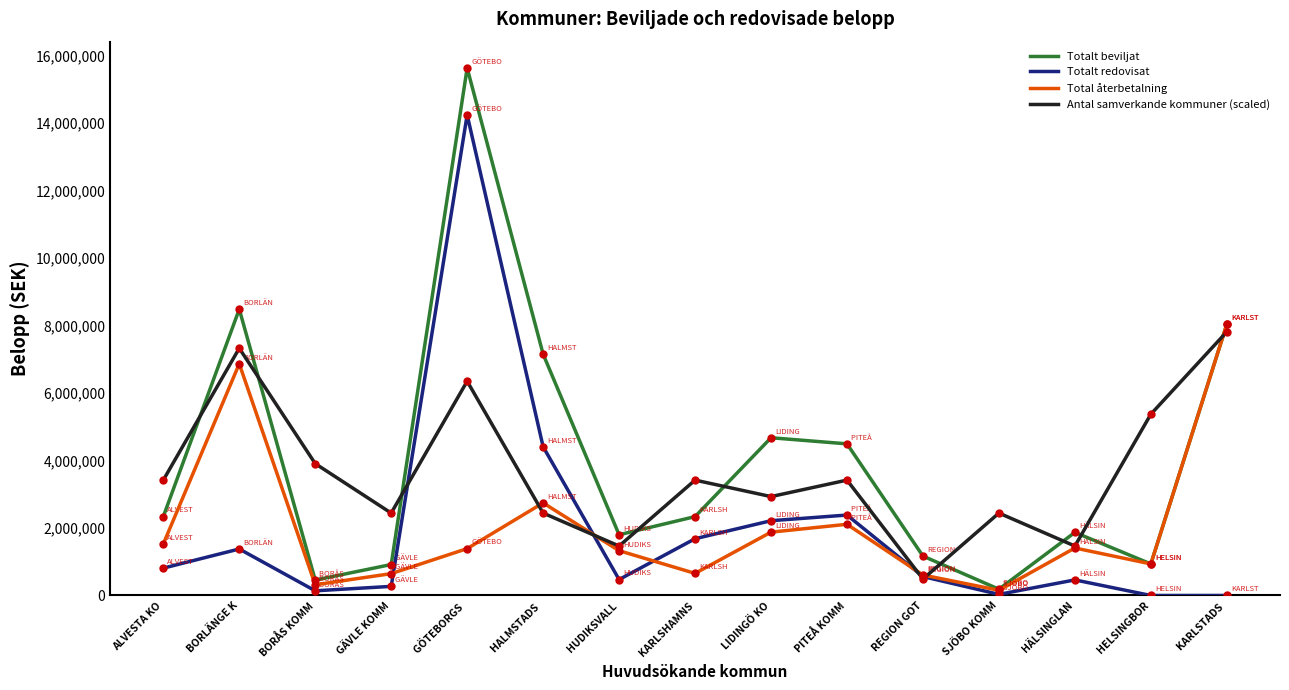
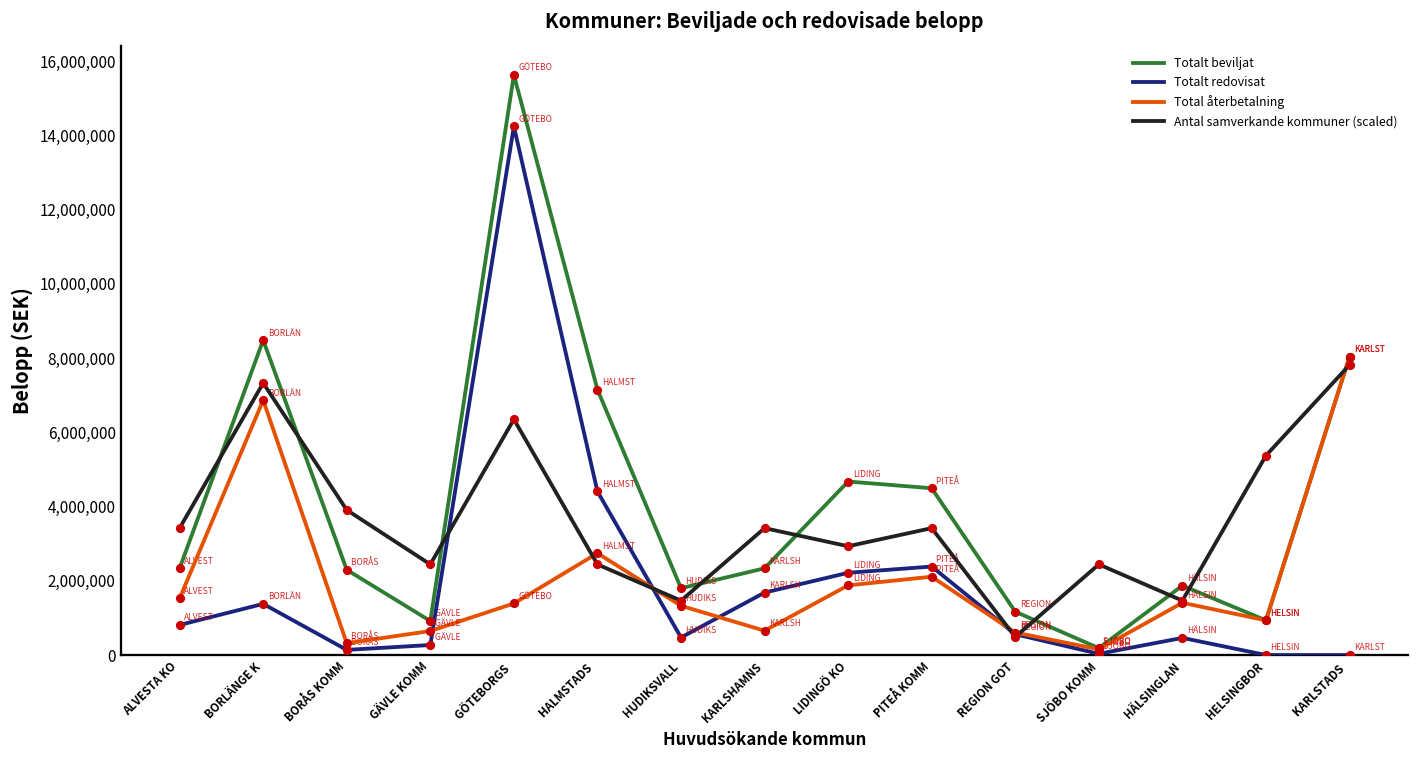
Totalt beviljat, BORÅS KOMM: 500,000 -> 2,300,000
